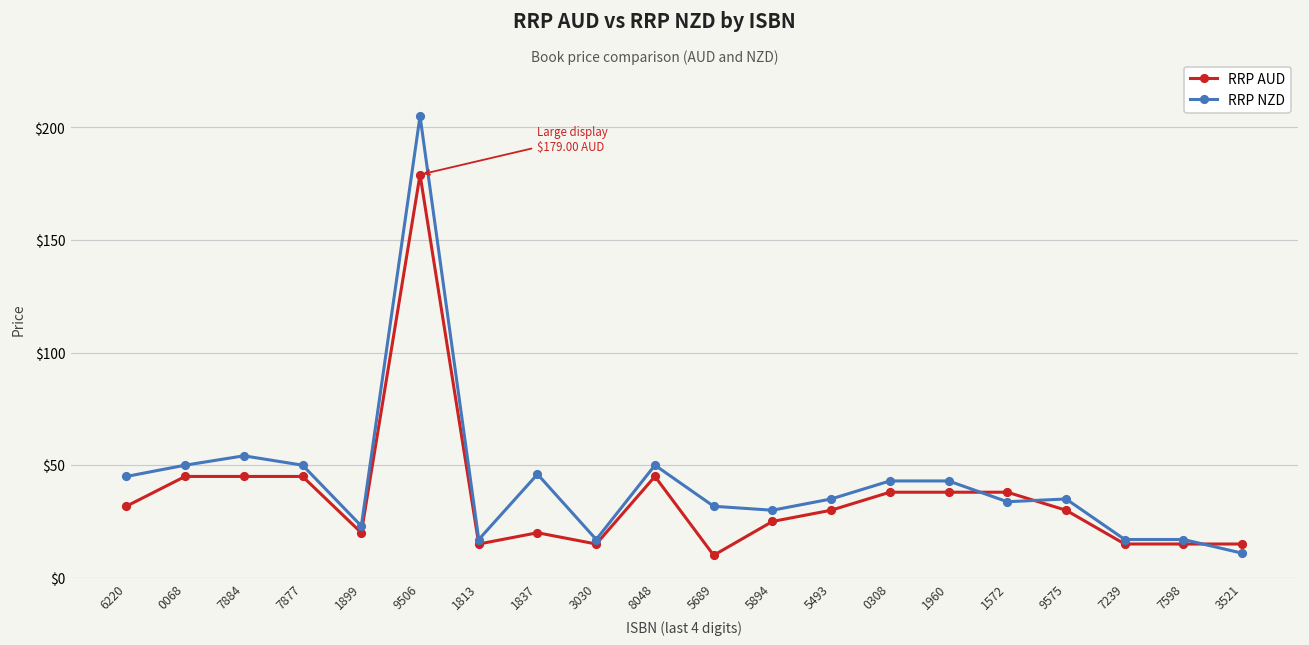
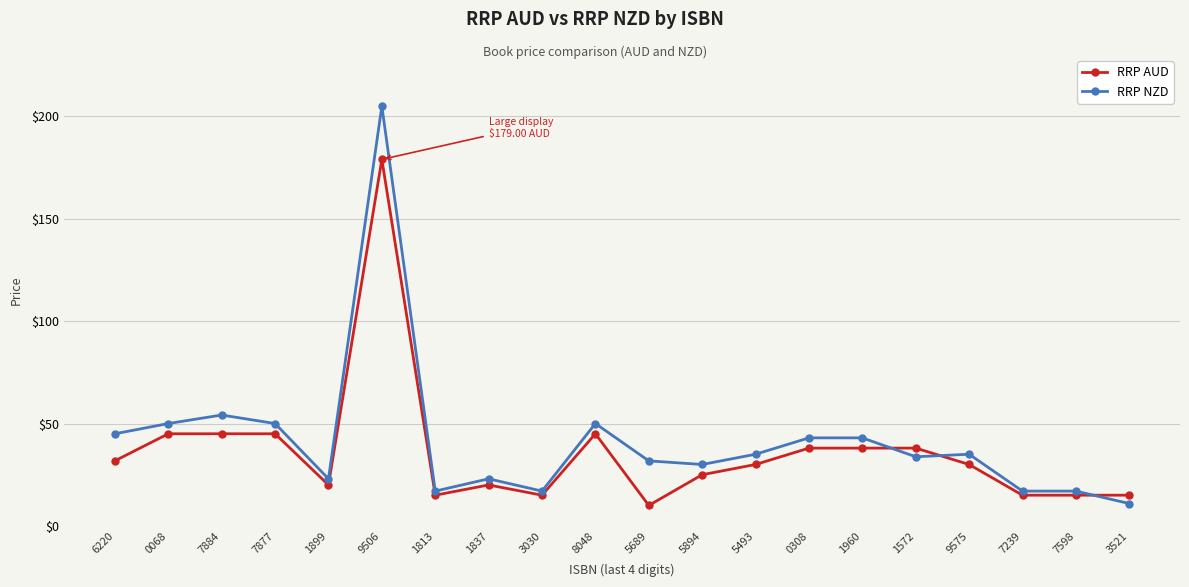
RRP NZD, 1837: $46 -> $23
